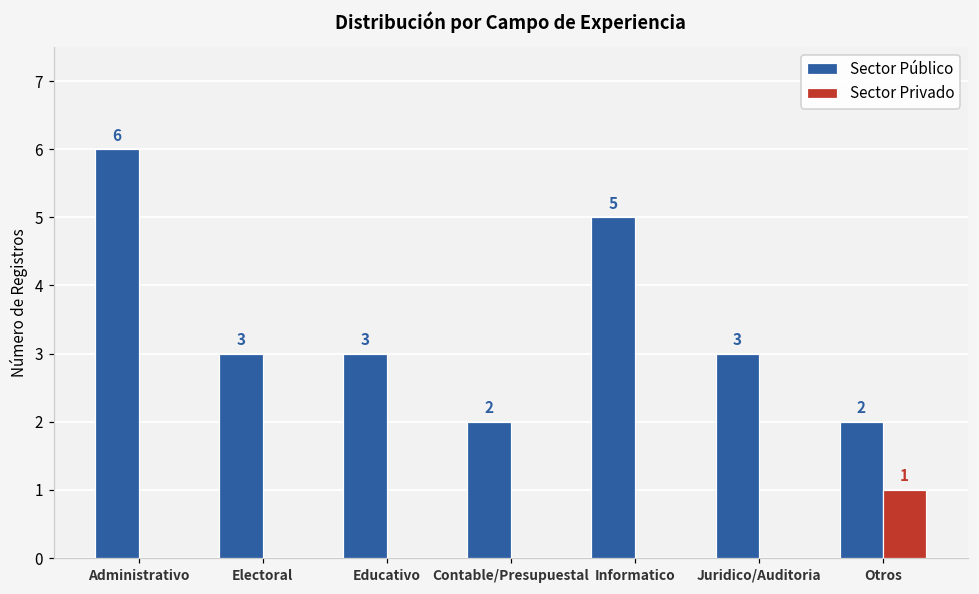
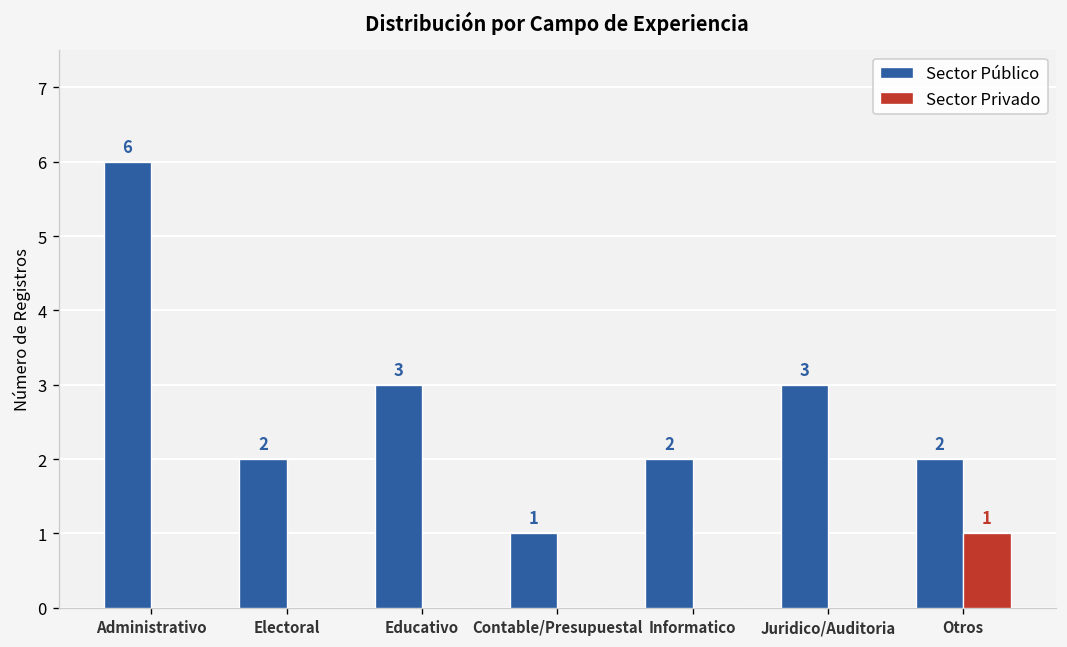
Sector Público, Electoral: 3 -> 2
Sector Público, Contable/Presupuestal: 2 -> 1
Sector Público, Informatico: 5 -> 2
